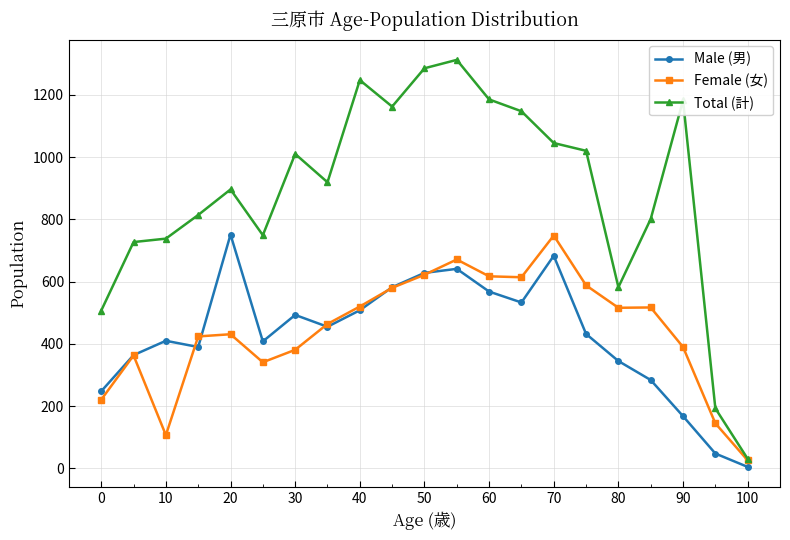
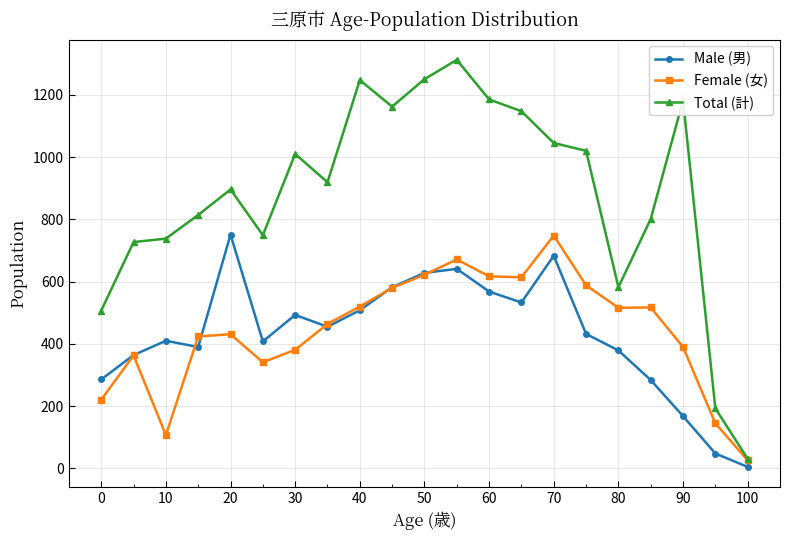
Male (男), 0: 250 -> 290
Total (計), 50: 1290 -> 1250
Male (男), 80: 350 -> 380
